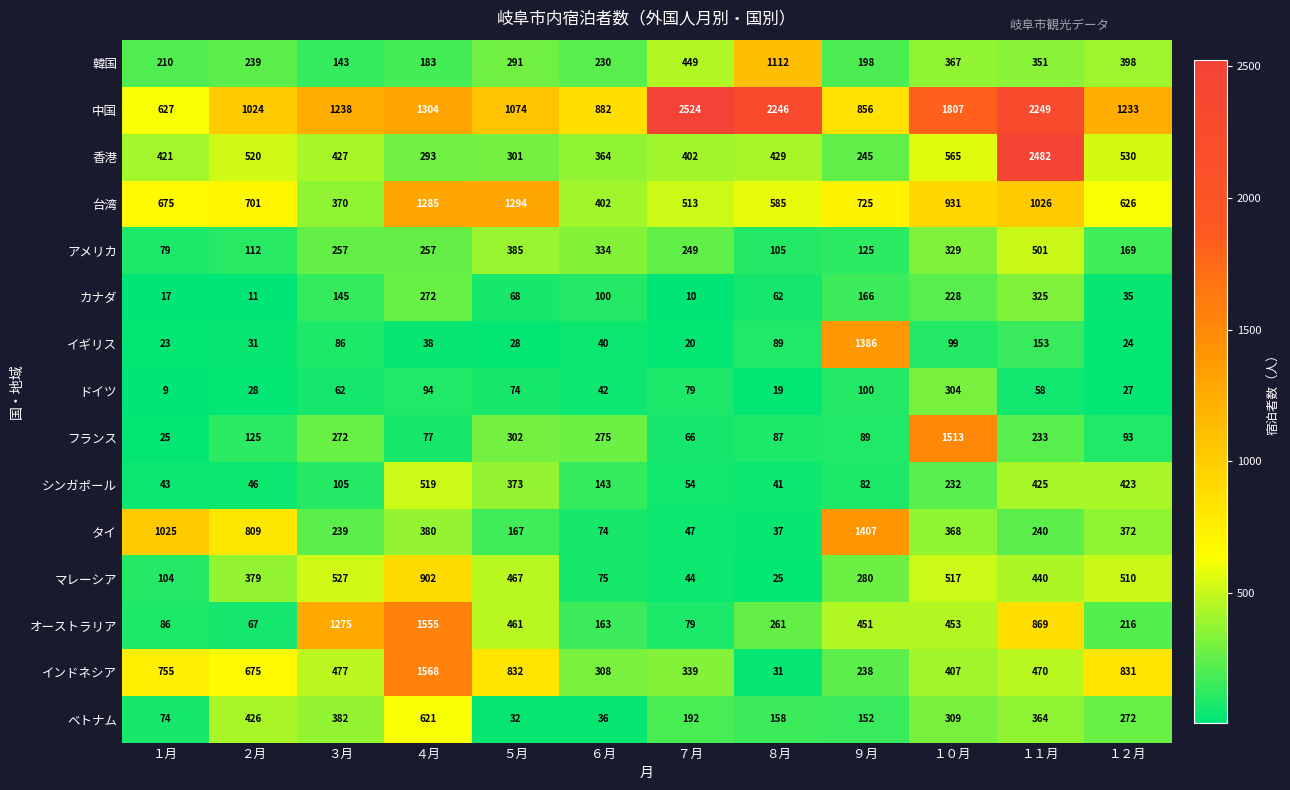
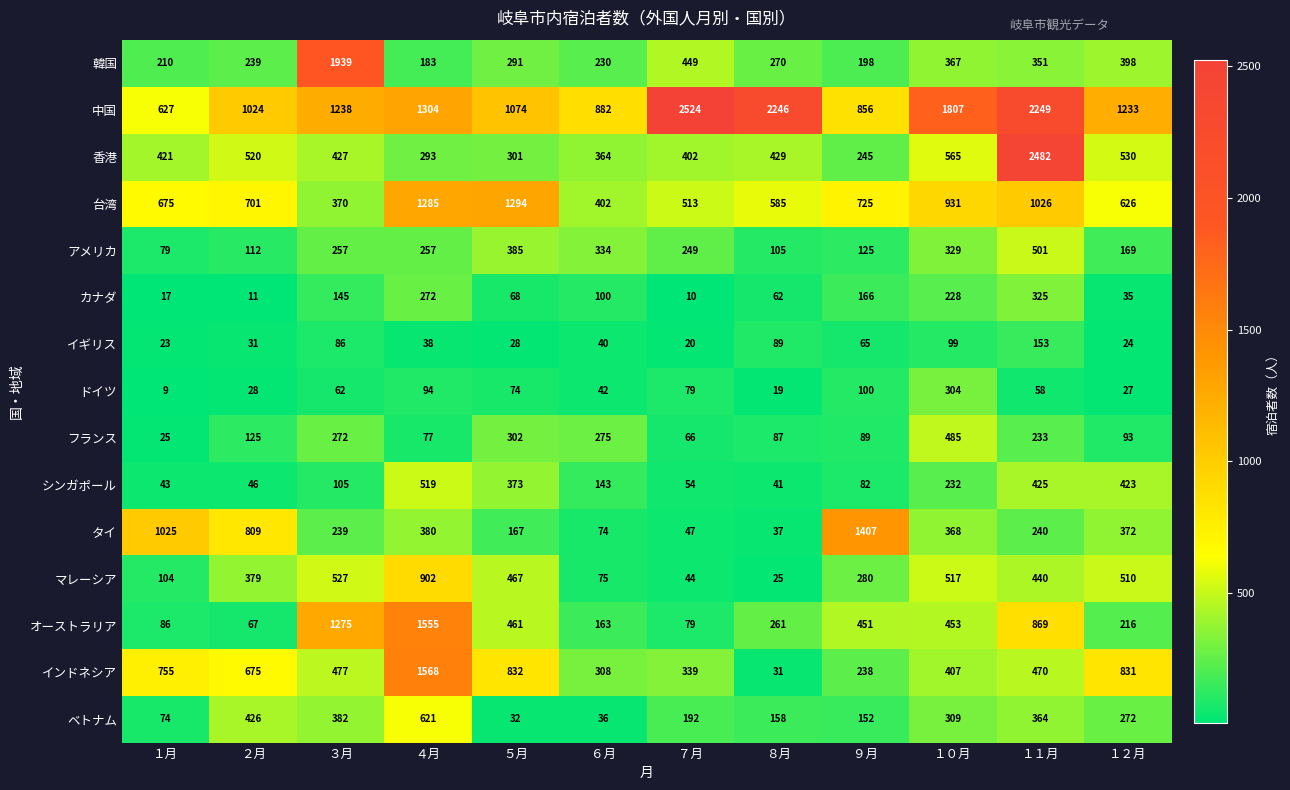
韓国, ３月: 143 -> 1939
韓国, ８月: 1112 -> 270
イギリス, ９月: 1386 -> 65
フランス, １０月: 1513 -> 485
